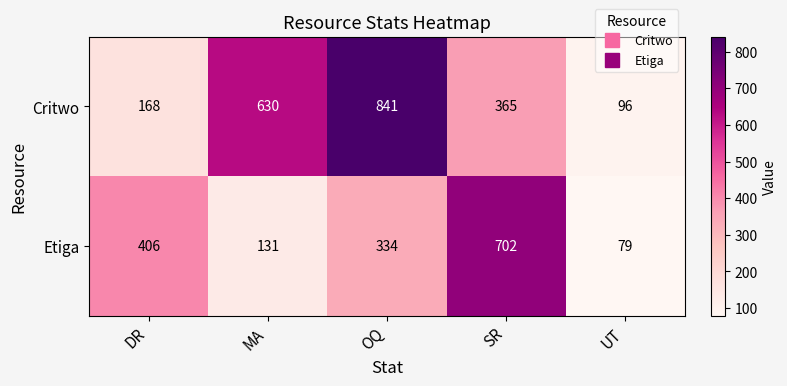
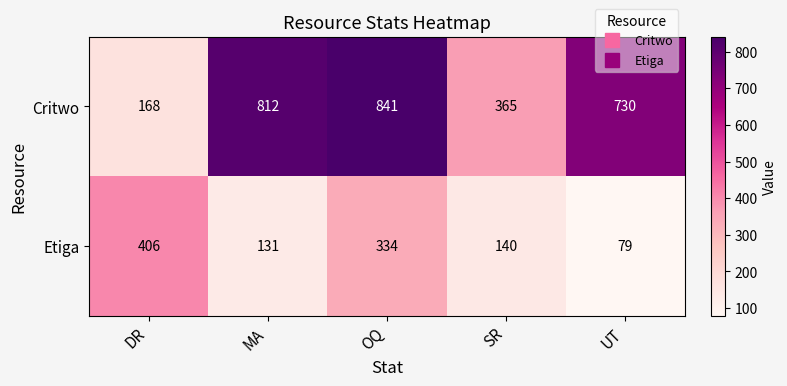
Critwo, MA: 630 -> 812
Critwo, UT: 96 -> 730
Etiga, SR: 702 -> 140
